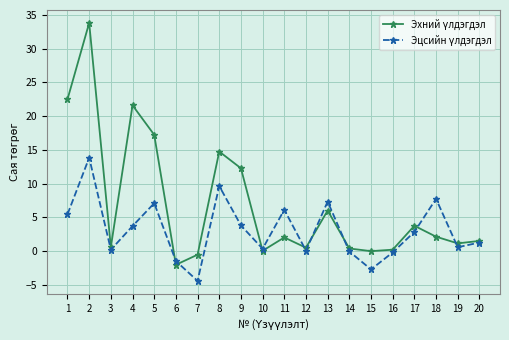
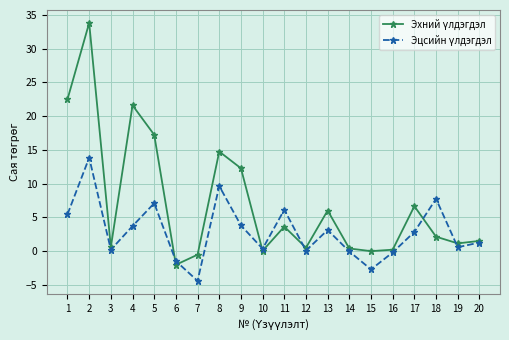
Эхний үлдэгдэл, 11: 2 -> 4
Эцсийн үлдэгдэл, 13: 7 -> 3
Эхний үлдэгдэл, 17: 4 -> 7
